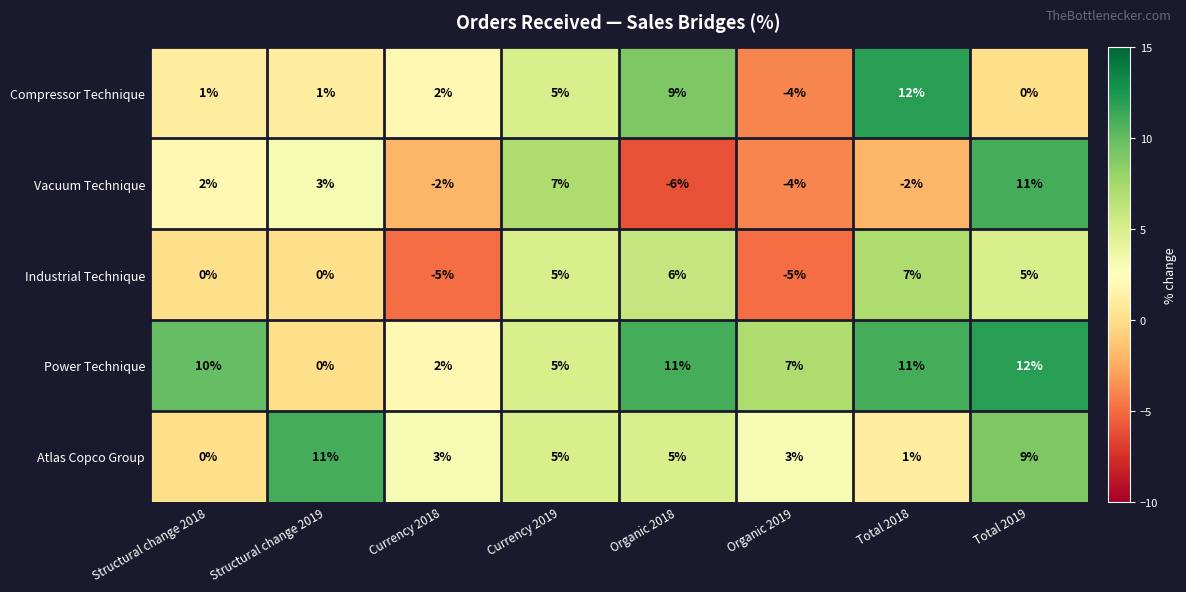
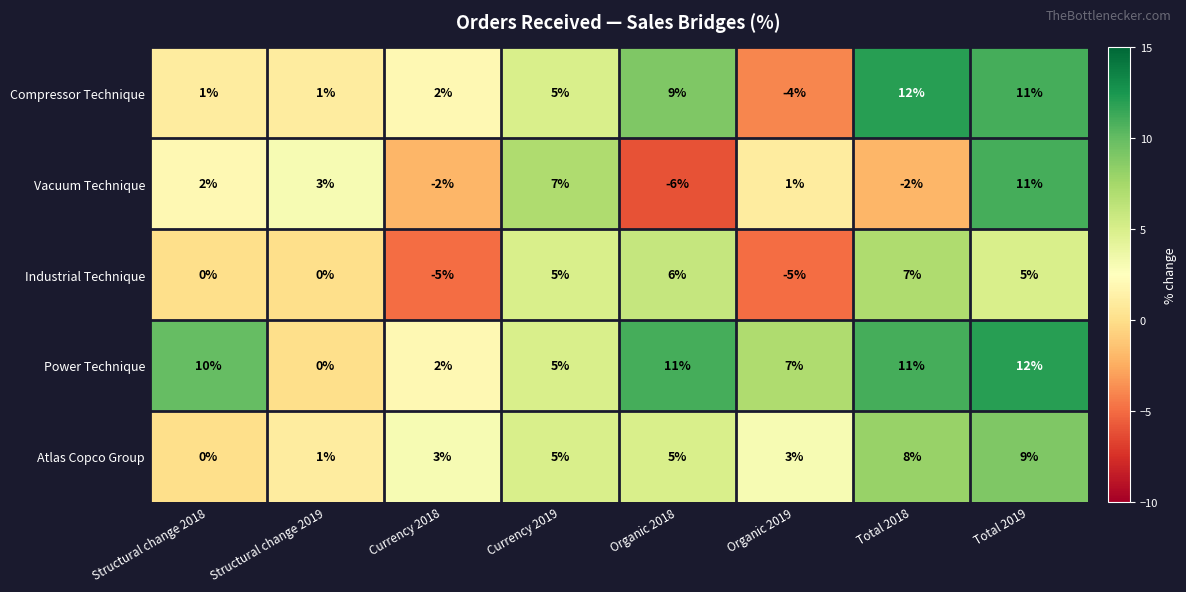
Compressor Technique, Total 2019: 0% -> 11%
Vacuum Technique, Organic 2019: -4% -> 1%
Atlas Copco Group, Structural change 2019: 11% -> 1%
Atlas Copco Group, Total 2018: 1% -> 8%
